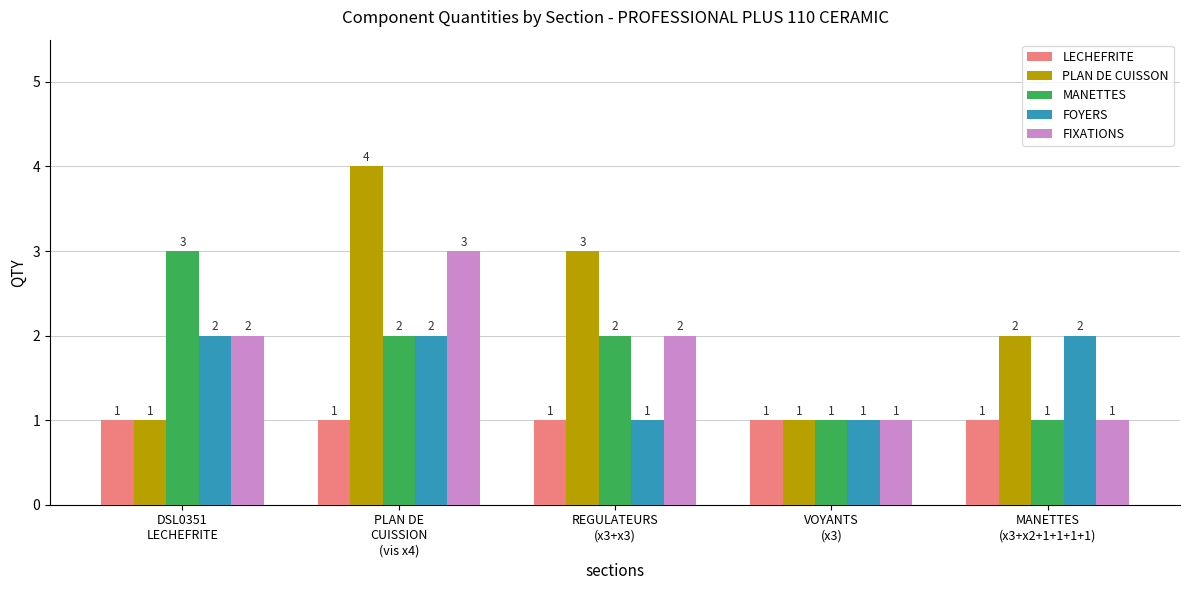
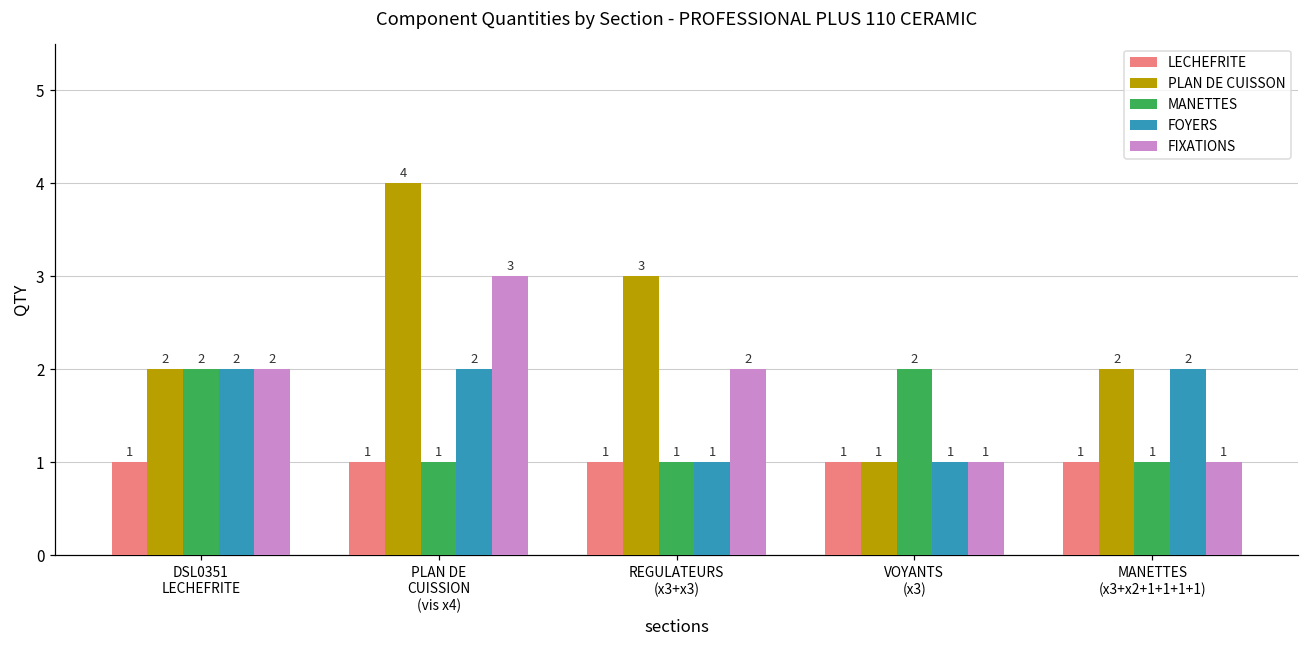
PLAN DE CUISSON, DSL0351 LECHEFRITE: 1 -> 2
MANETTES, DSL0351 LECHEFRITE: 3 -> 2
MANETTES, PLAN DE CUISSION (vis x4): 2 -> 1
MANETTES, REGULATEURS (x3+x3): 2 -> 1
MANETTES, VOYANTS (x3): 1 -> 2
